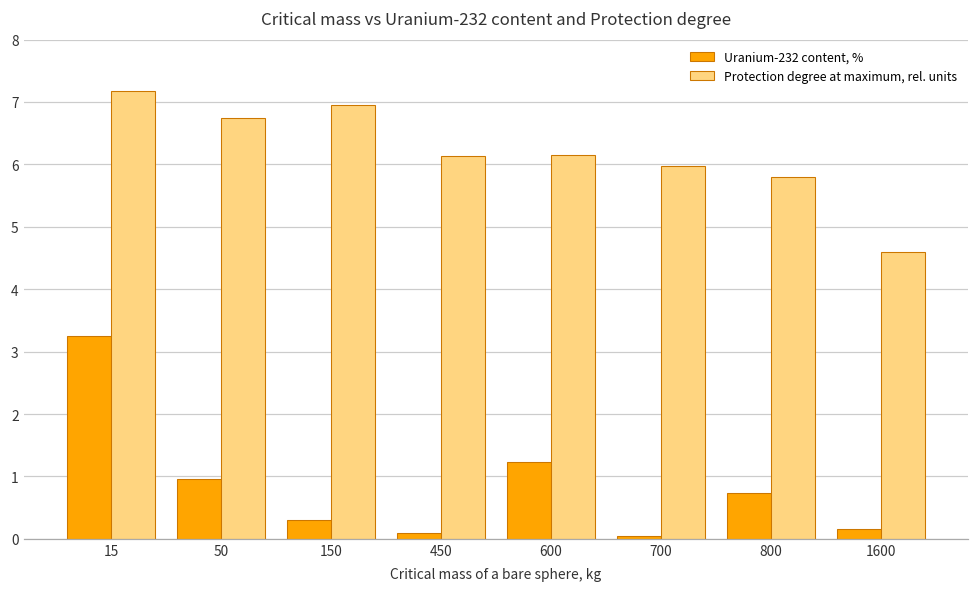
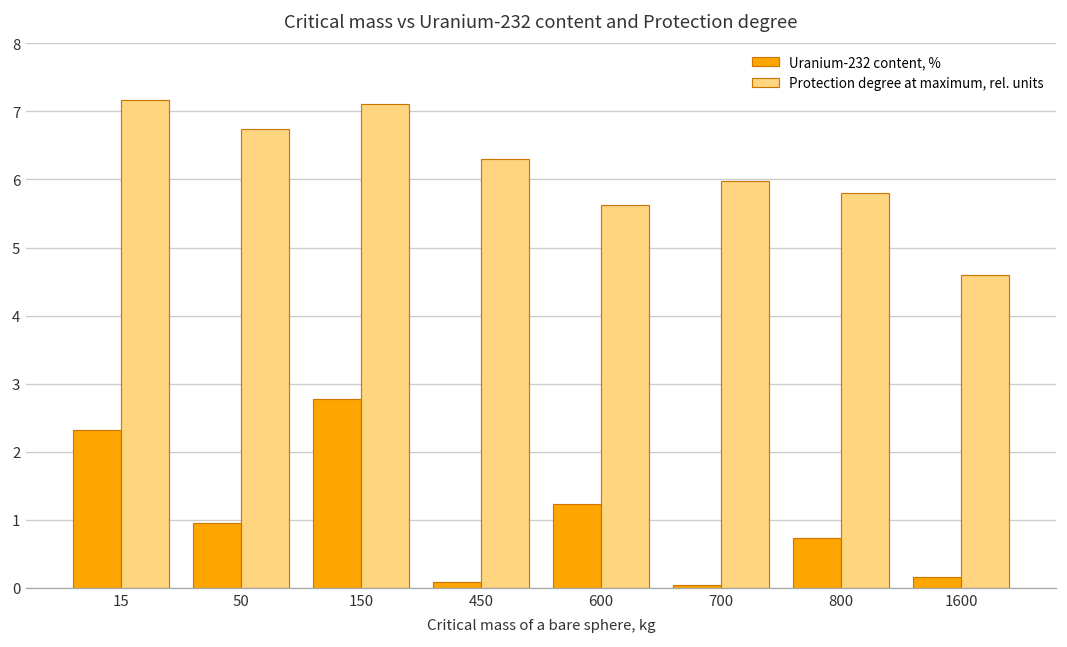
Uranium-232 content, %, 15: 3.3 -> 2.3
Uranium-232 content, %, 150: 0.3 -> 2.8
Protection degree at maximum, rel. units, 150: 7.0 -> 7.1
Protection degree at maximum, rel. units, 450: 6.1 -> 6.3
Protection degree at maximum, rel. units, 600: 6.2 -> 5.6
